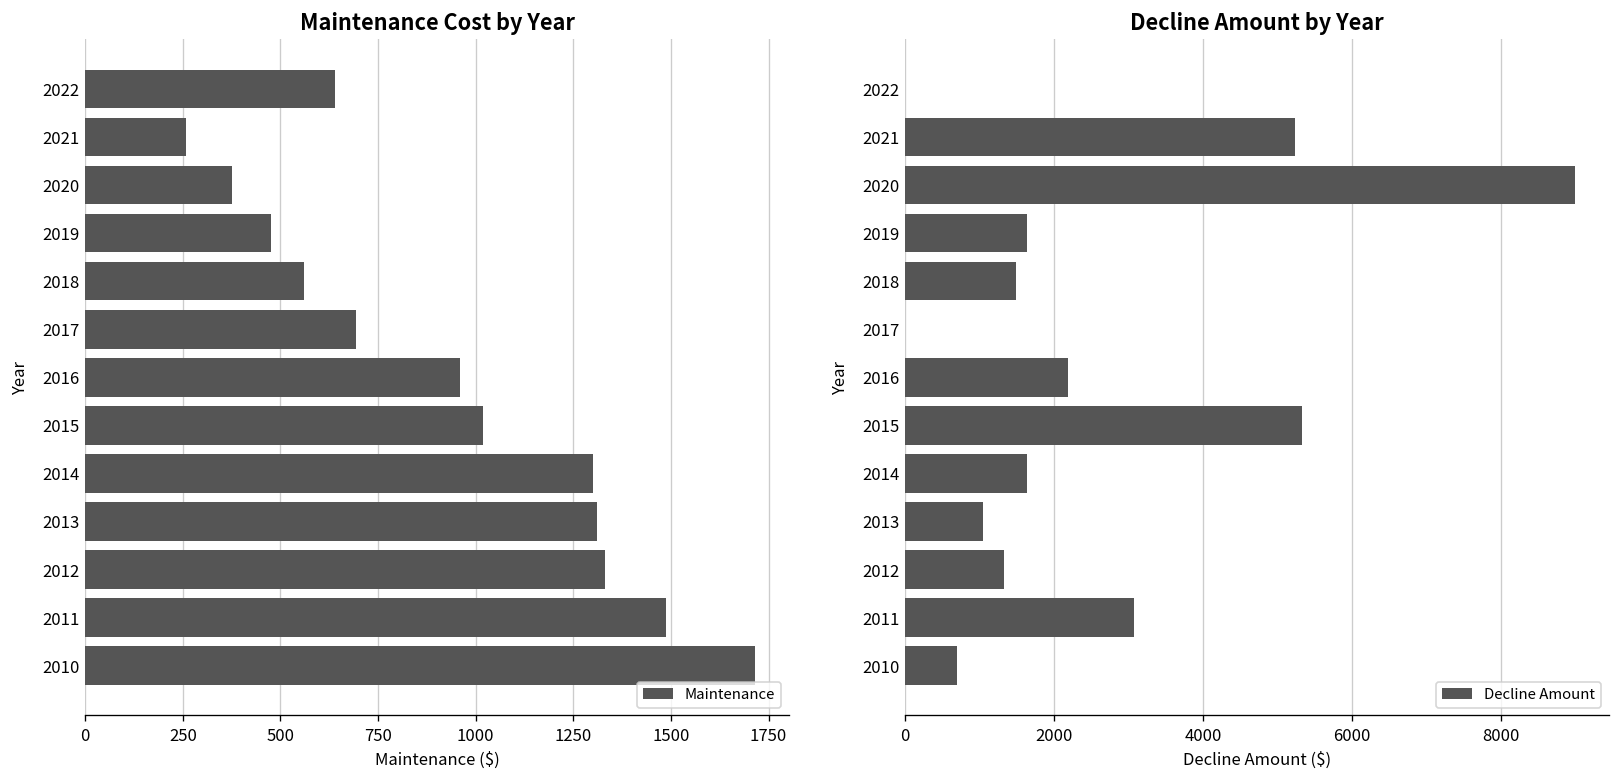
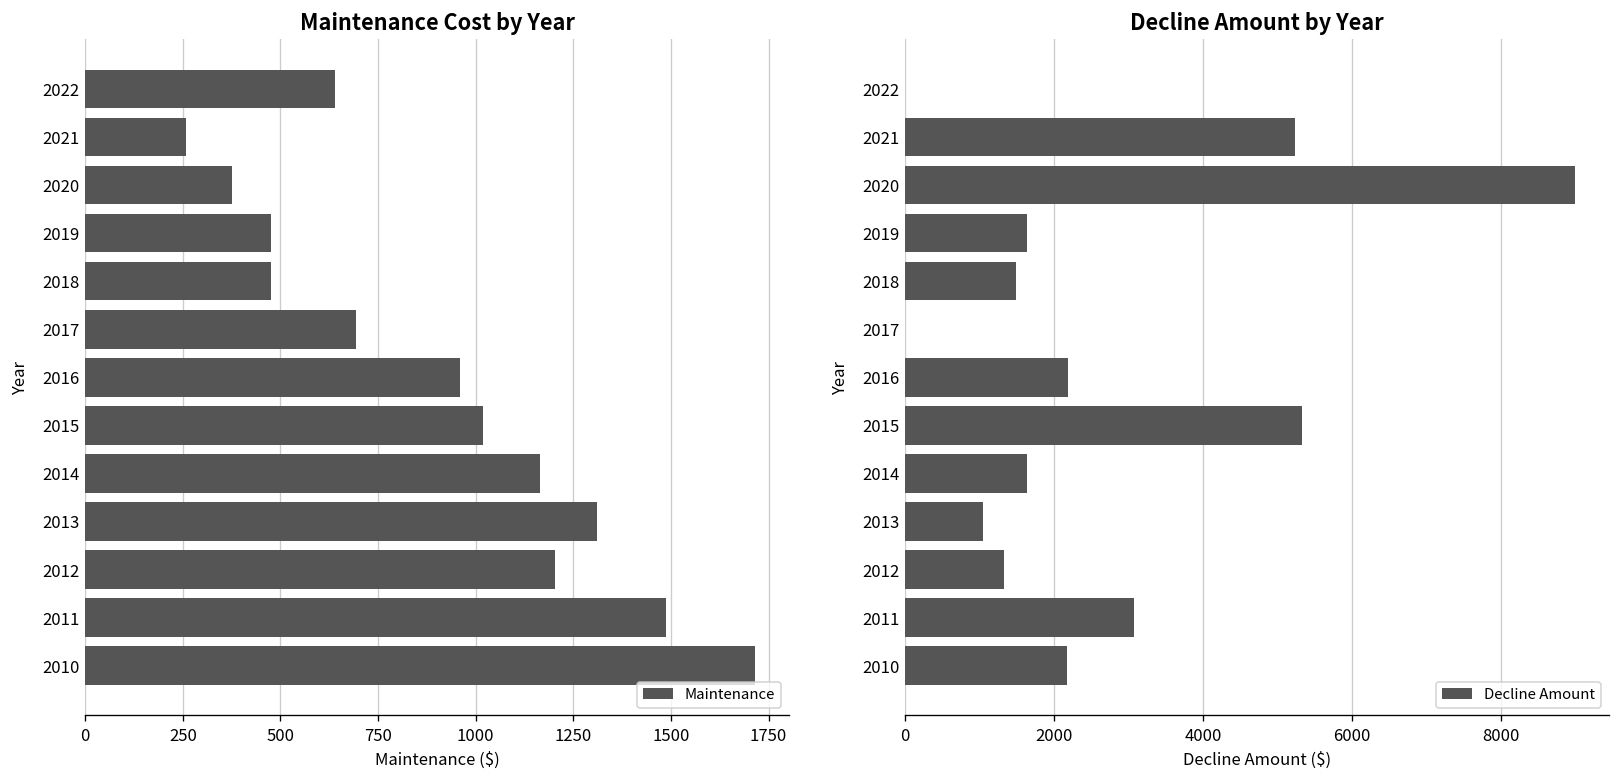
Maintenance Cost by Year, 2018: 560 -> 480
Maintenance Cost by Year, 2014: 1300 -> 1170
Maintenance Cost by Year, 2012: 1330 -> 1200
Decline Amount by Year, 2010: 700 -> 2200
